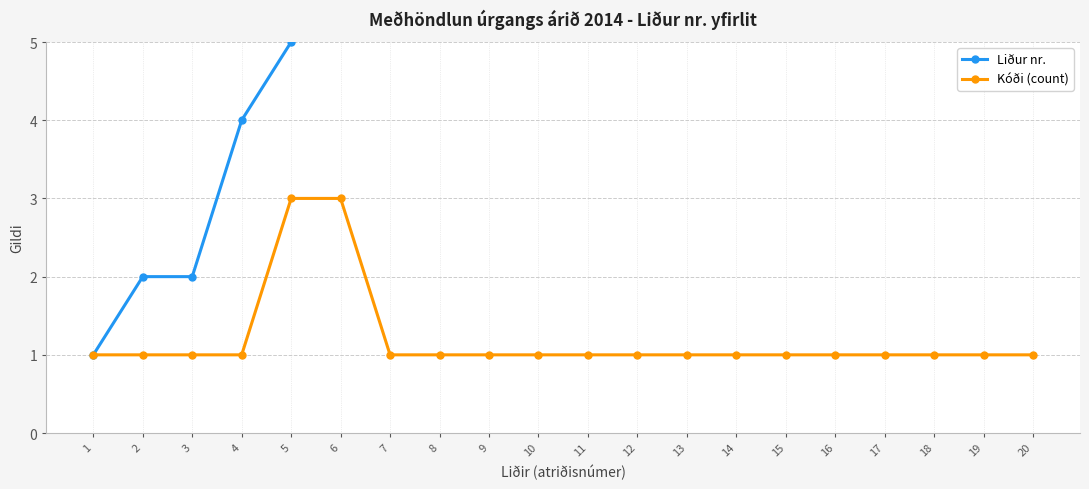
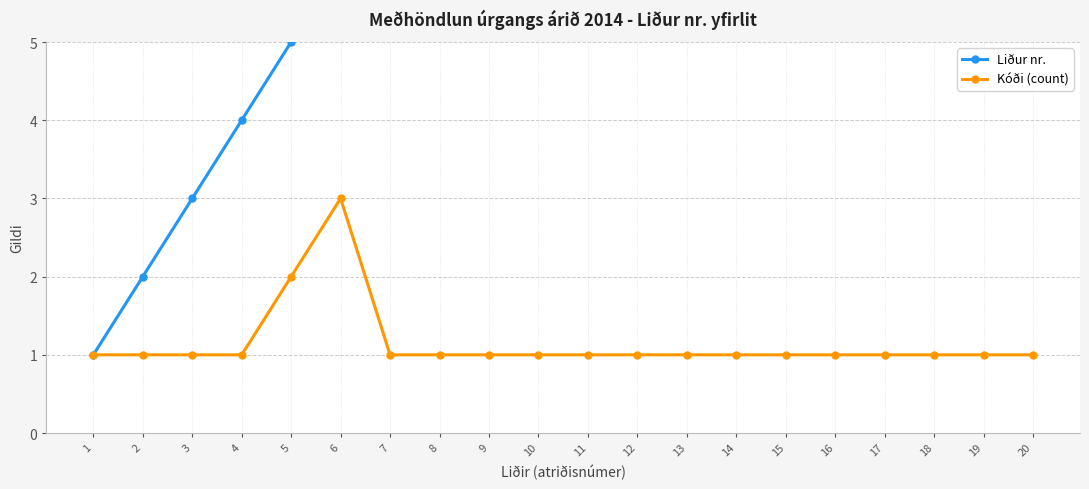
Liður nr., 3: 2 -> 3
Kóði (count), 5: 3 -> 2
